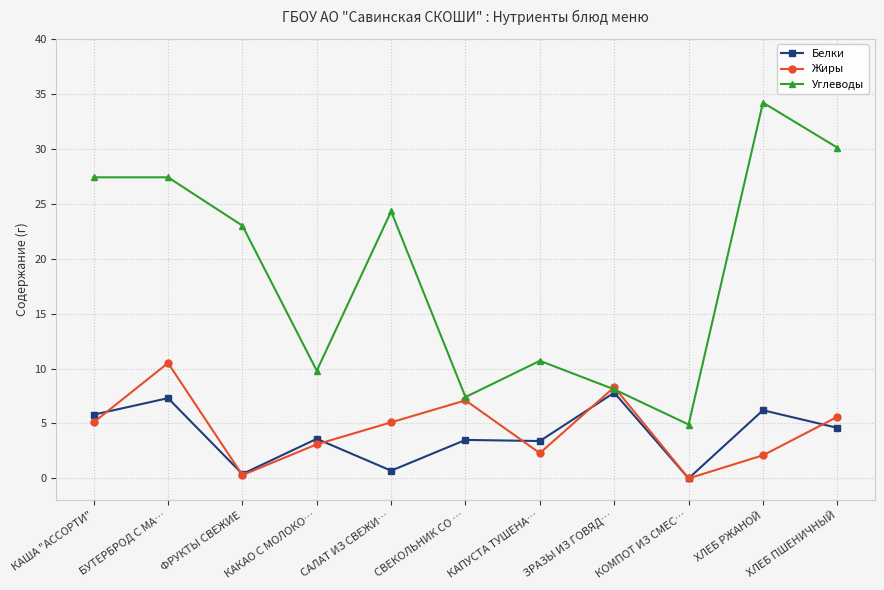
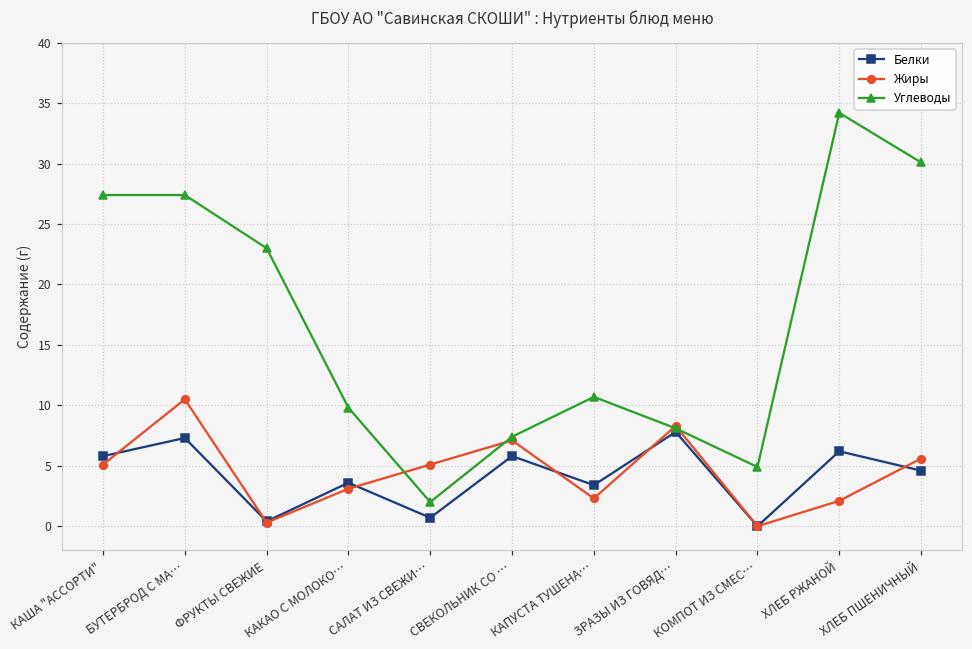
Углеводы, САЛАТ ИЗ СВЕЖИ…: 24.3 -> 2.0
Белки, СВЕКОЛЬНИК СО …: 3.5 -> 5.8
